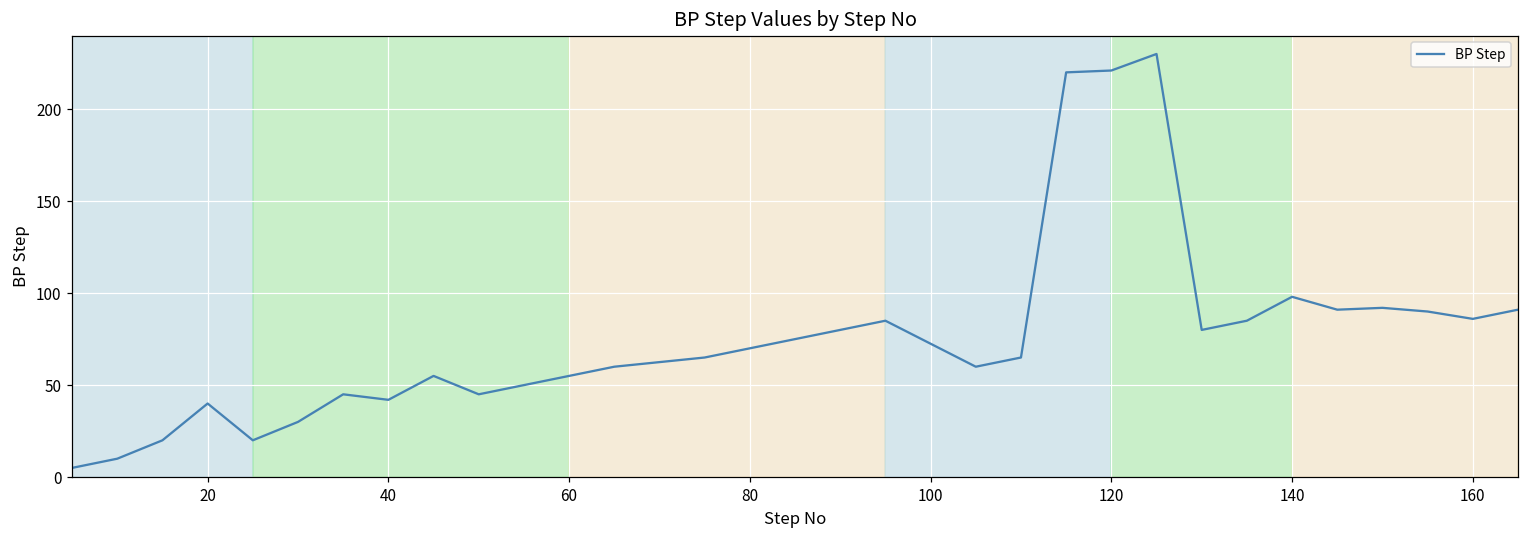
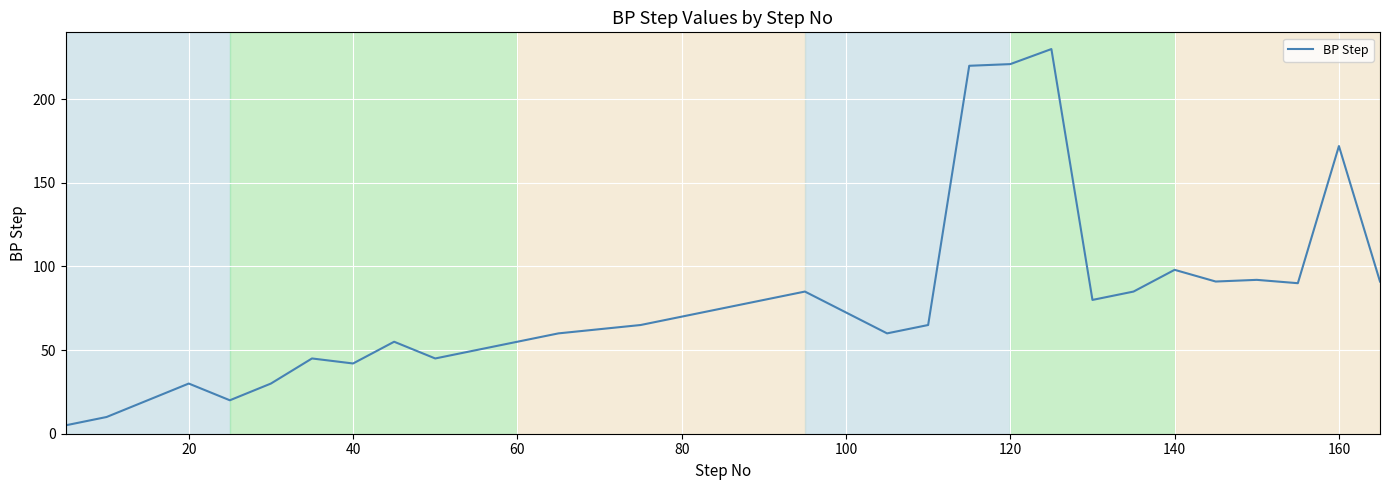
20: 40 -> 30
160: 86 -> 172
